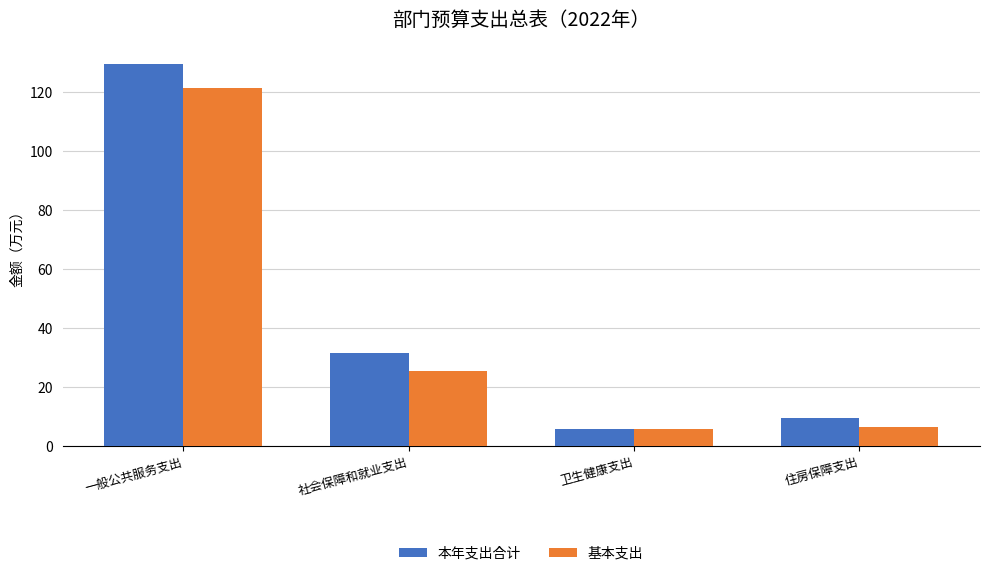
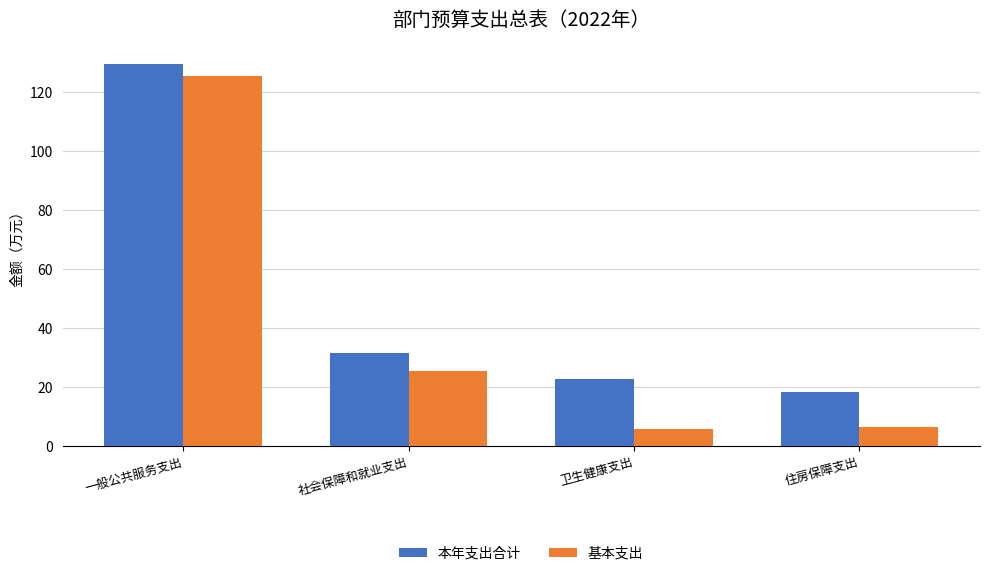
基本支出, 一般公共服务支出: 121 -> 126
本年支出合计, 卫生健康支出: 6 -> 23
本年支出合计, 住房保障支出: 9 -> 18
